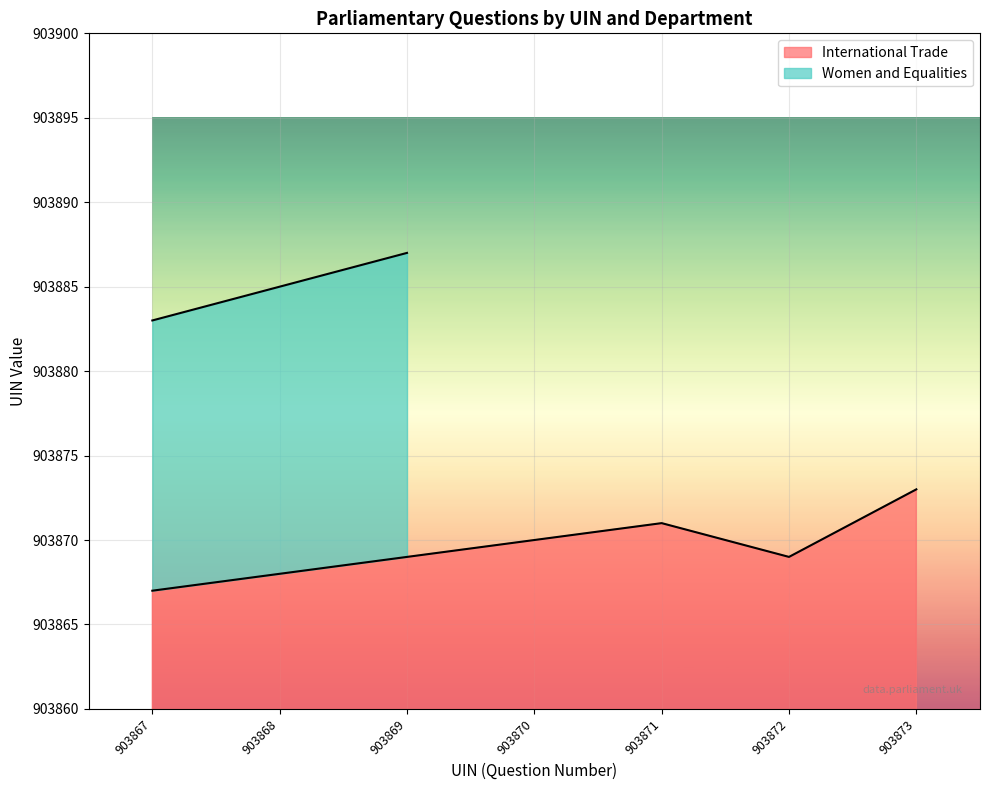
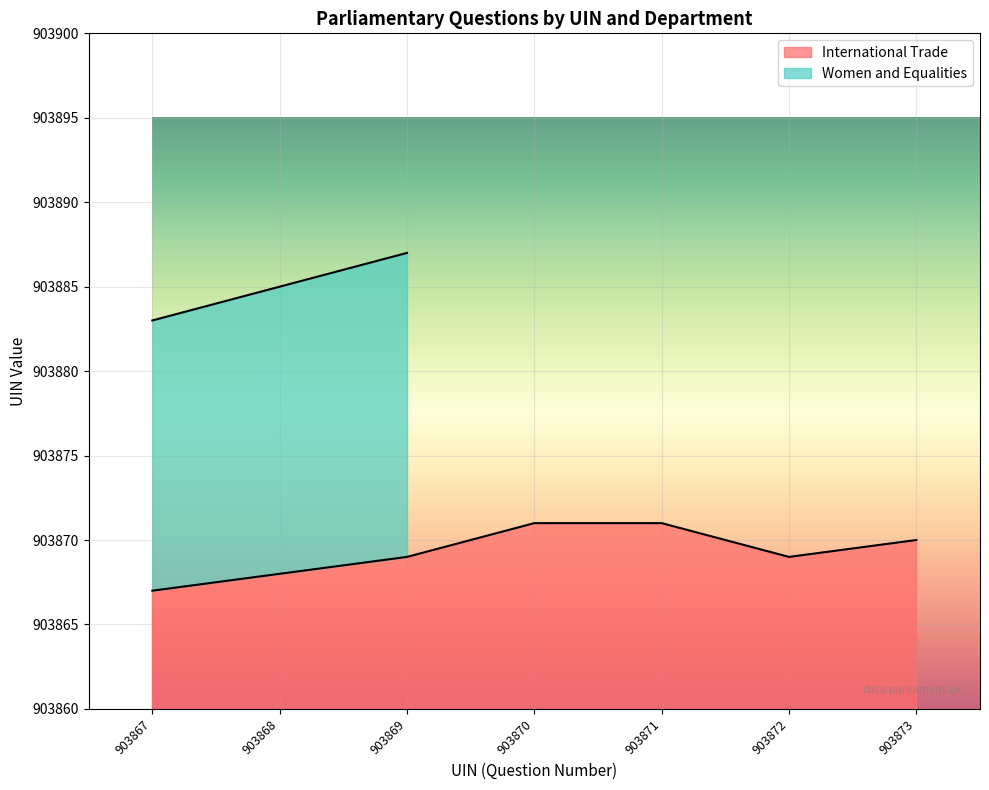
International Trade, 903870: 903870 -> 903871
International Trade, 903873: 903873 -> 903870
